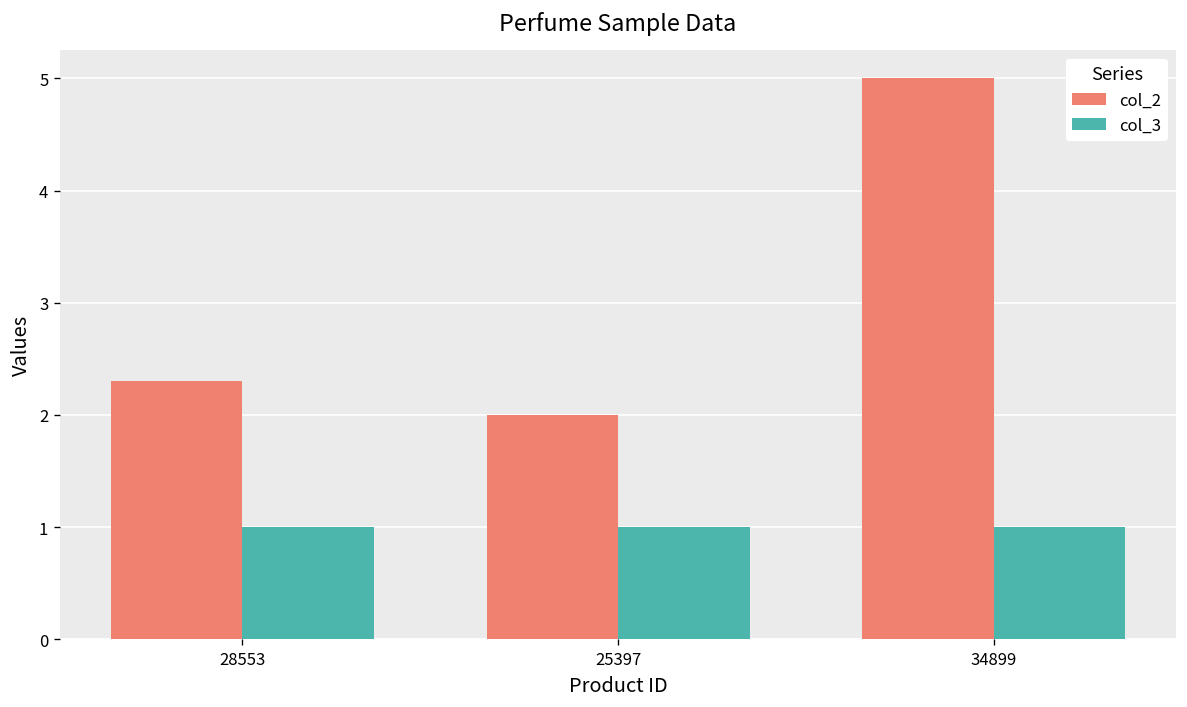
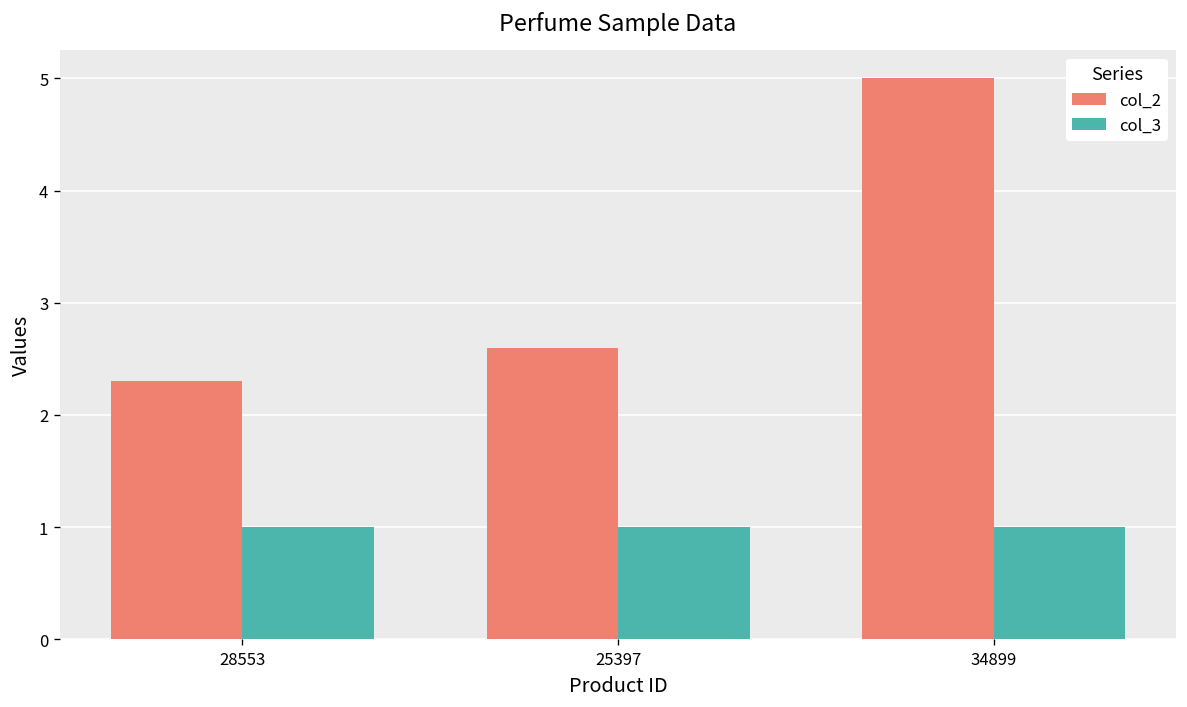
col_2, 25397: 2.0 -> 2.6
